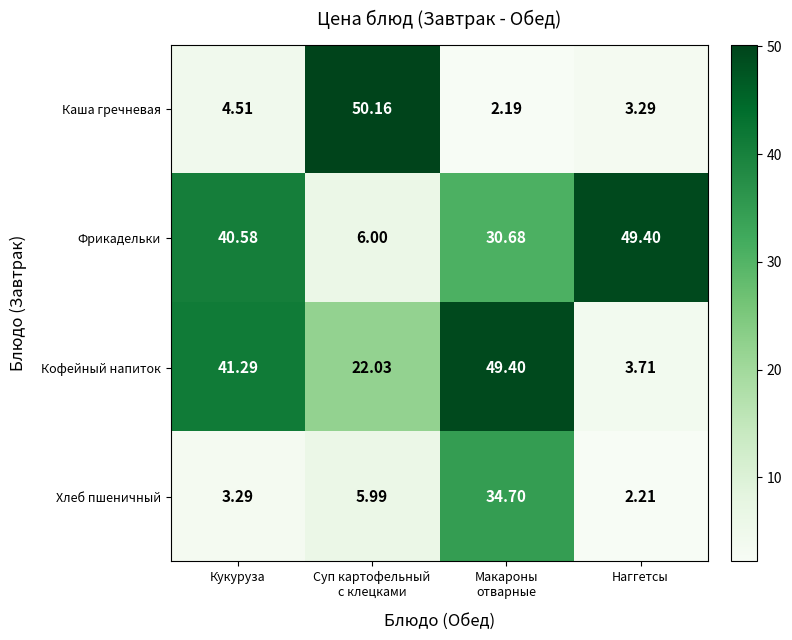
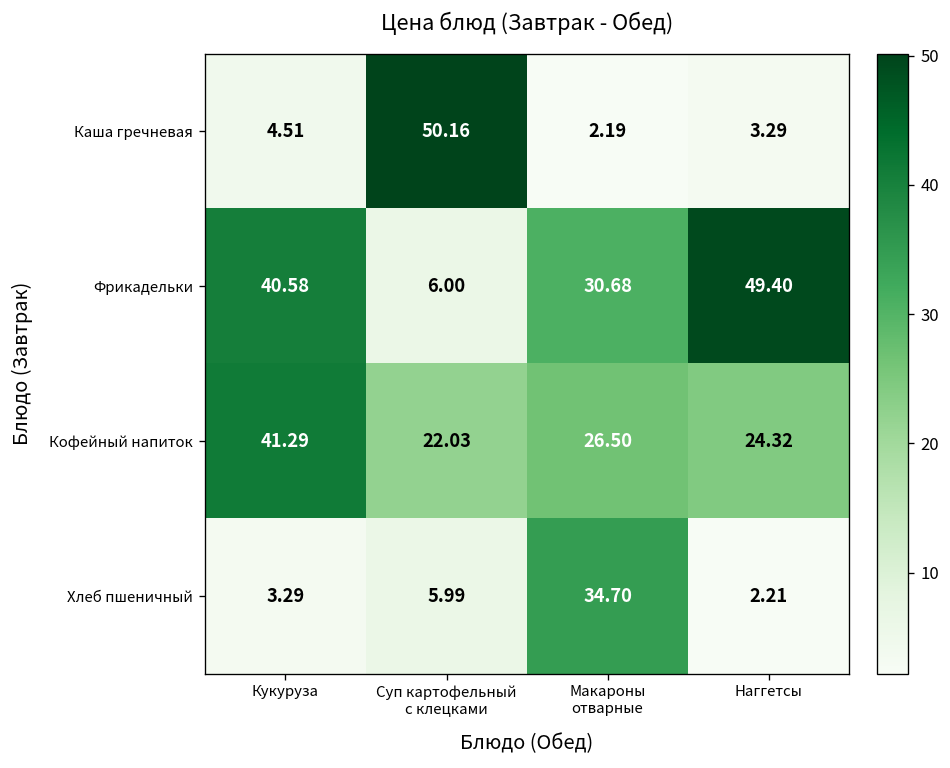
Кофейный напиток, Макароны отварные: 49.40 -> 26.50
Кофейный напиток, Наггетсы: 3.71 -> 24.32
